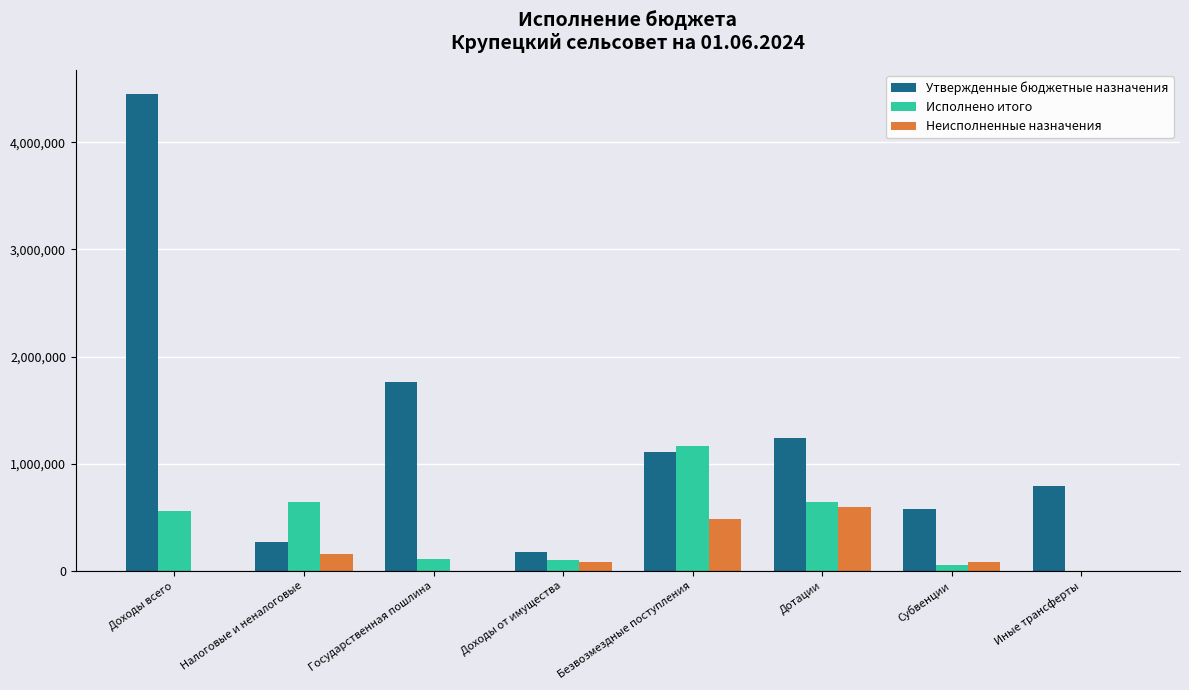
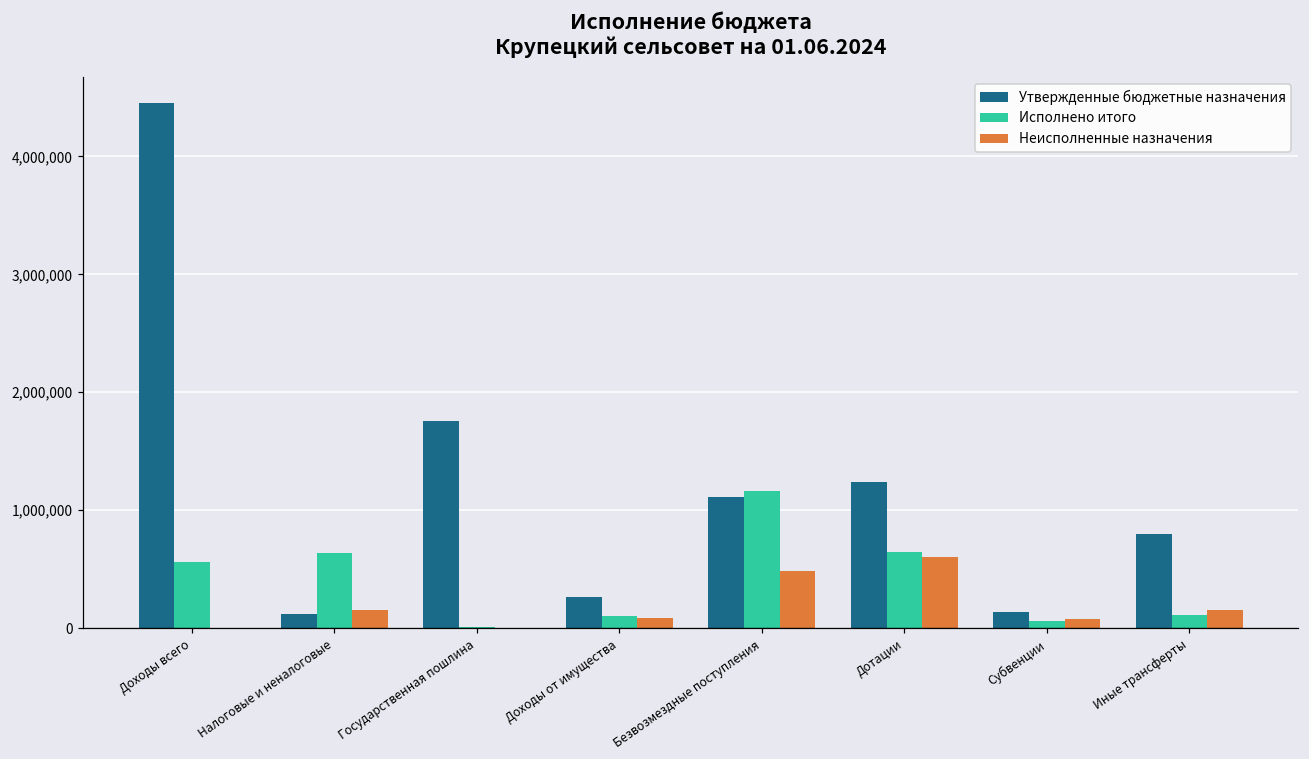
Утвержденные бюджетные назначения, Налоговые и неналоговые: 270,000 -> 120,000
Исполнено итого, Государственная пошлина: 110,000 -> 10,000
Утвержденные бюджетные назначения, Доходы от имущества: 180,000 -> 260,000
Утвержденные бюджетные назначения, Субвенции: 580,000 -> 130,000
Исполнено итого, Иные трансферты: 0 -> 110,000
Неисполненные назначения, Иные трансферты: 0 -> 160,000
